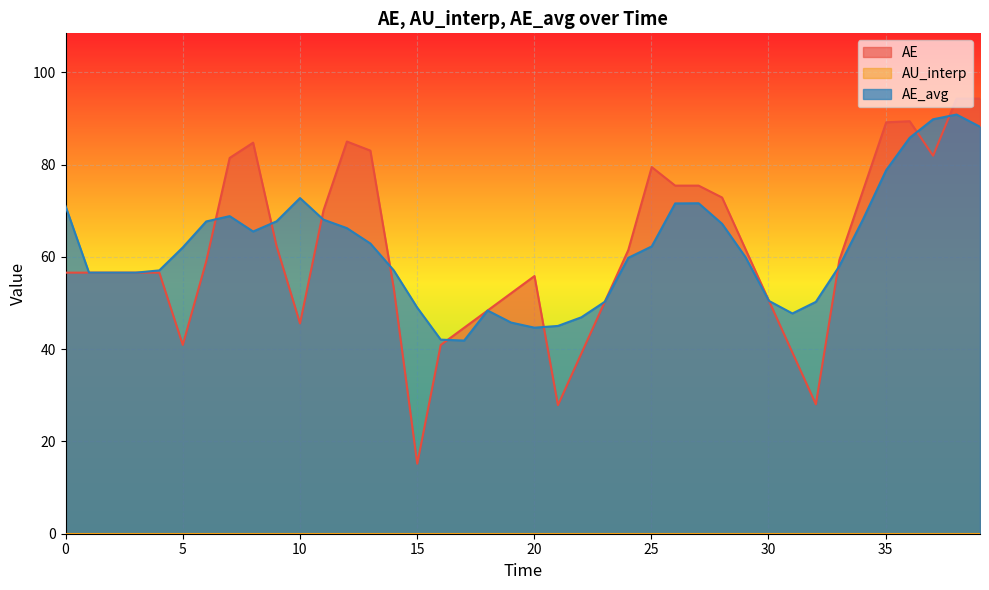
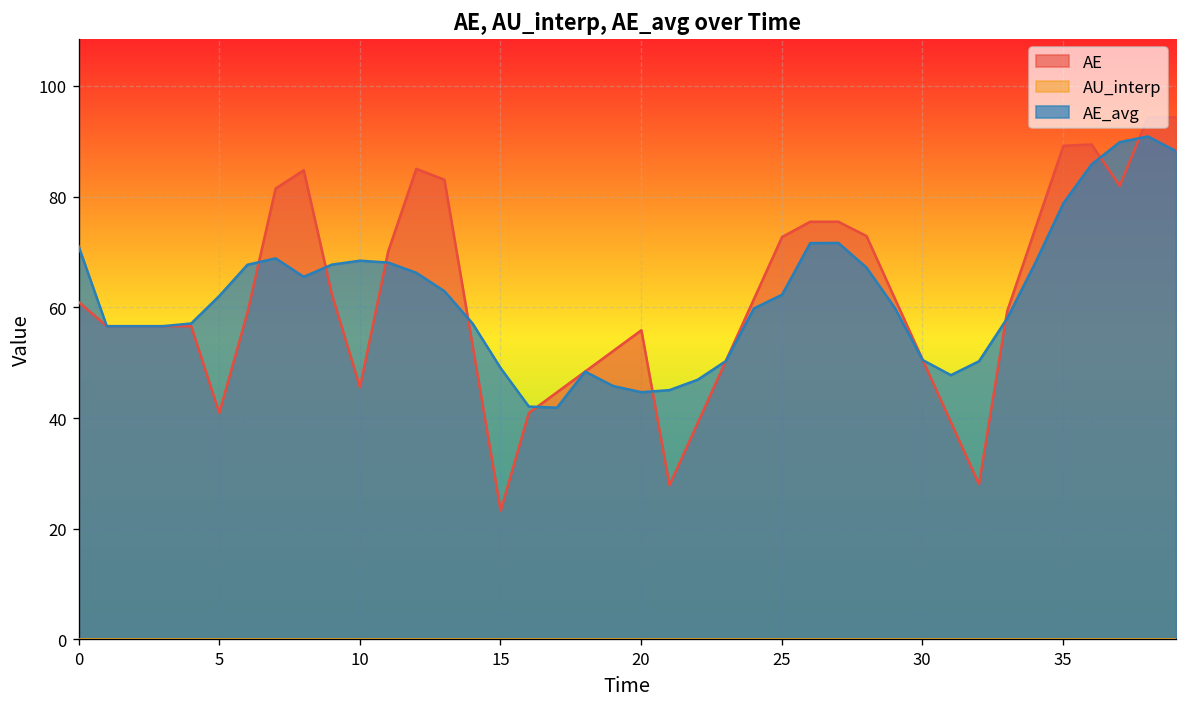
AE, 0: 57 -> 61
AE_avg, 10: 73 -> 68
AE, 15: 15 -> 23
AE, 25: 79 -> 73
